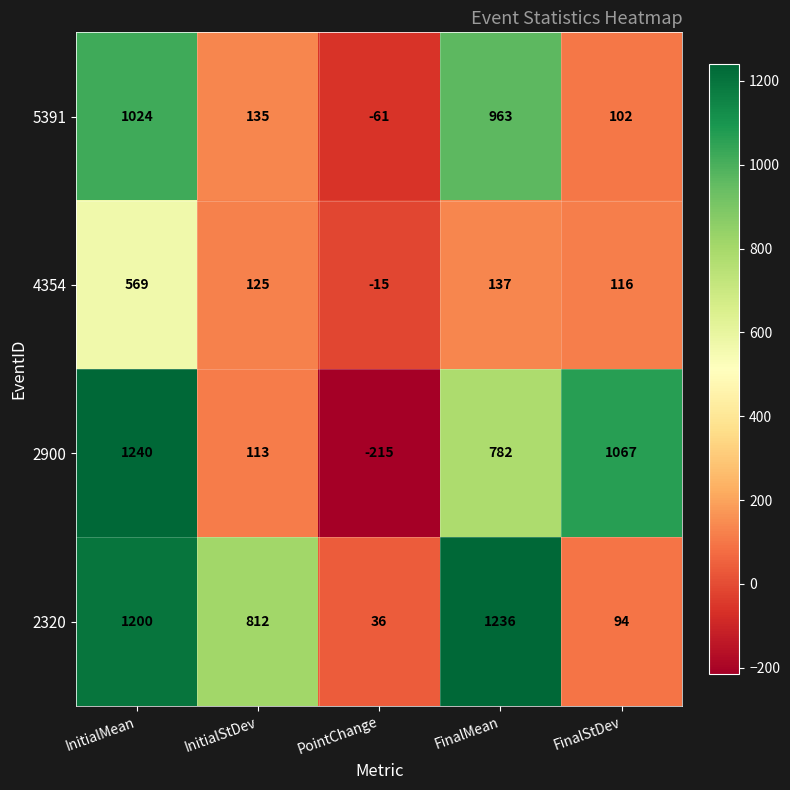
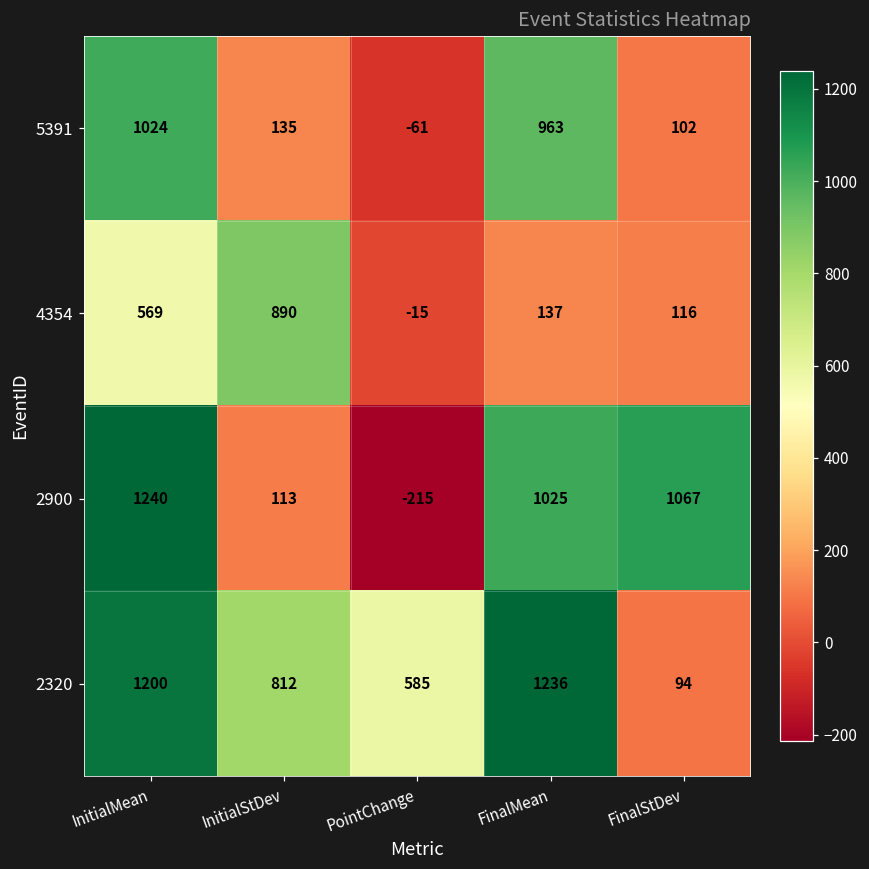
4354, InitialStDev: 125 -> 890
2900, FinalMean: 782 -> 1025
2320, PointChange: 36 -> 585
